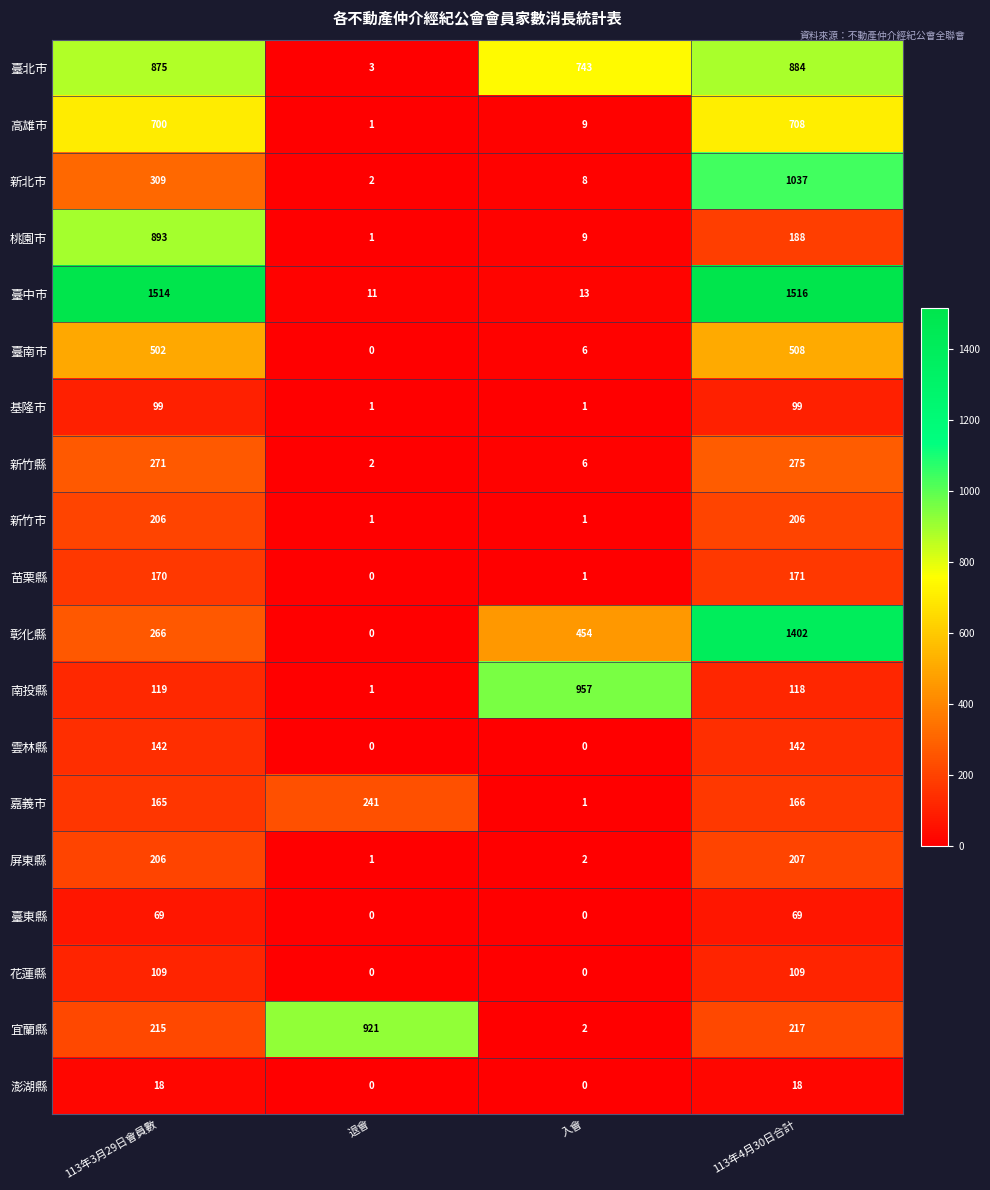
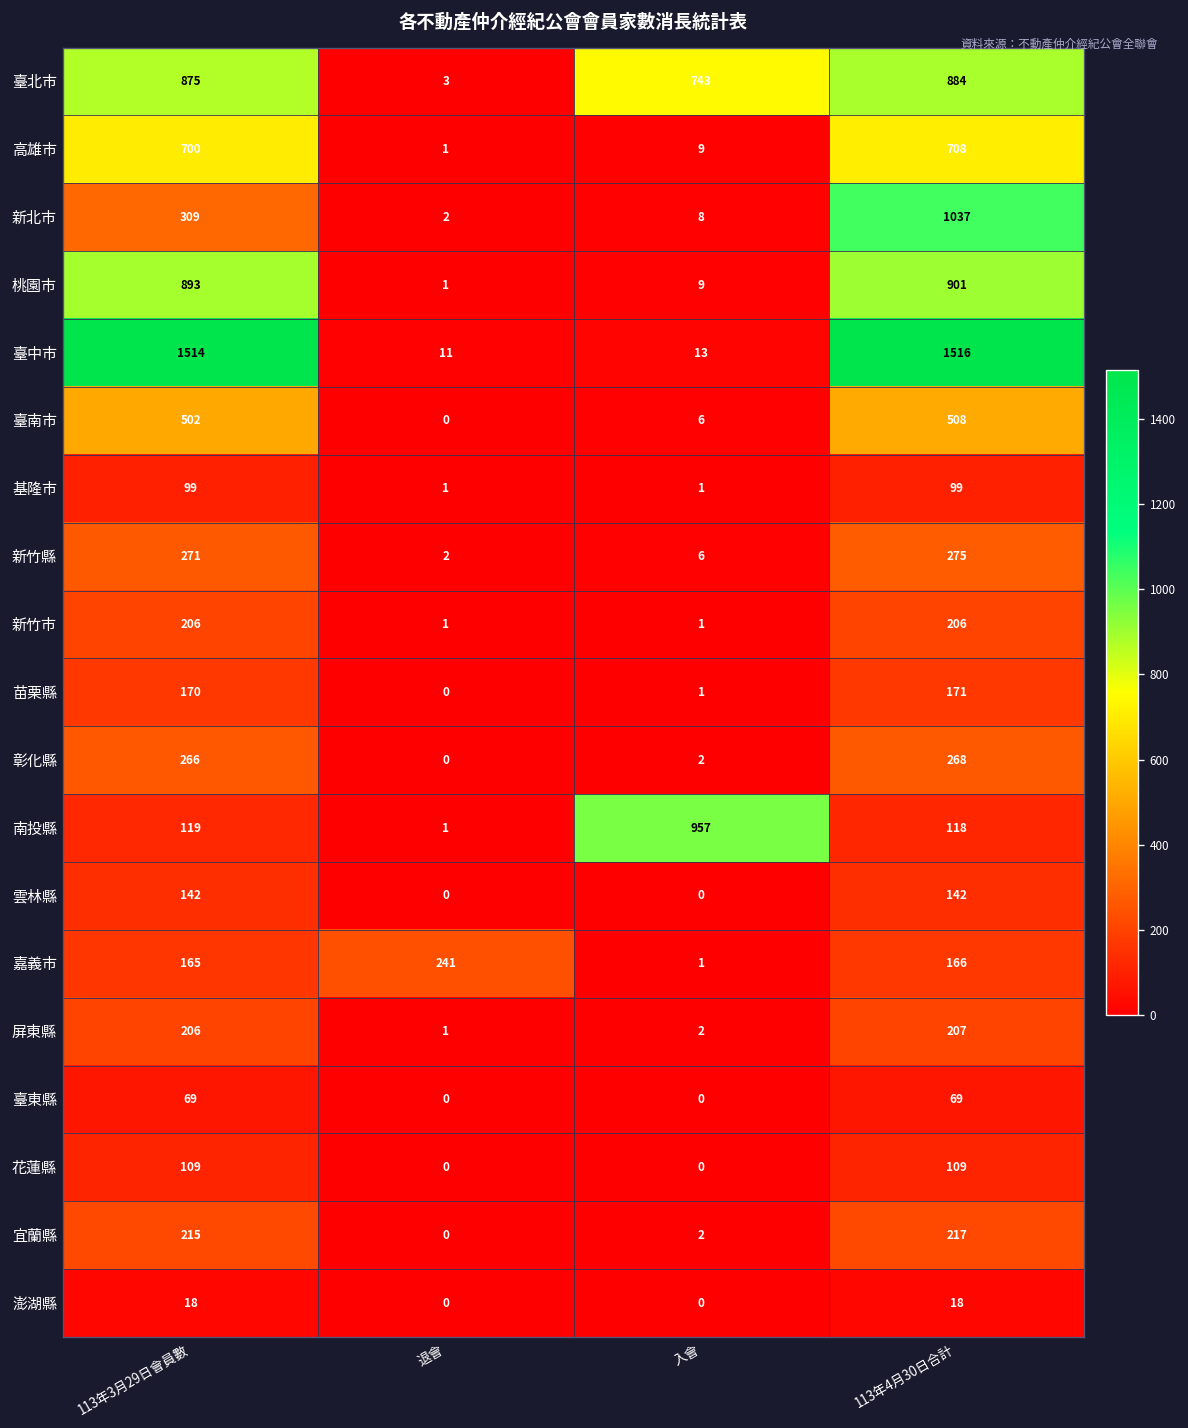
桃園市, 113年4月30日合計: 188 -> 901
彰化縣, 入會: 454 -> 2
彰化縣, 113年4月30日合計: 1402 -> 268
宜蘭縣, 退會: 921 -> 0
